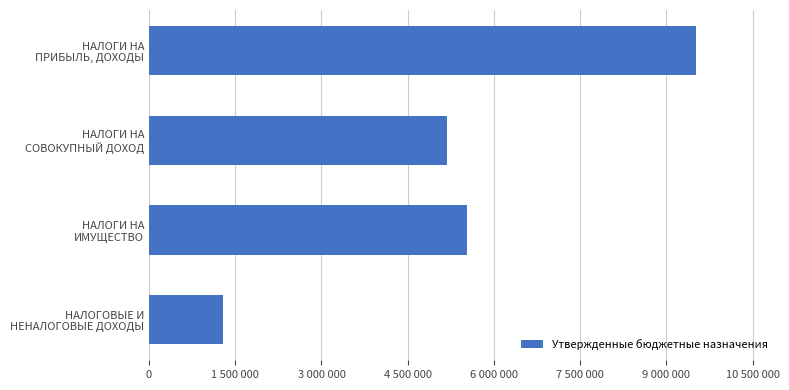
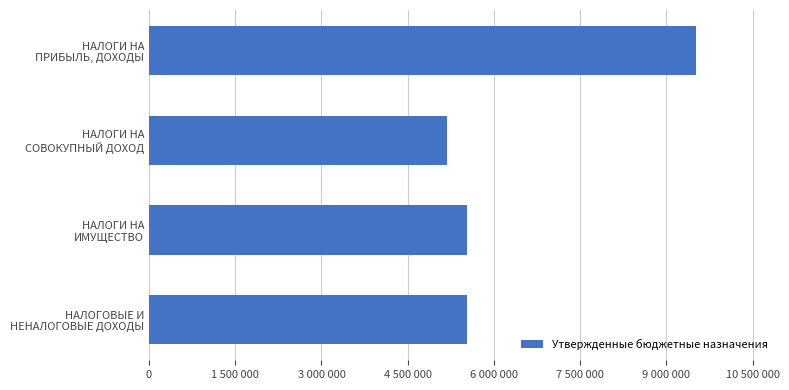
НАЛОГОВЫЕ И НЕНАЛОГОВЫЕ ДОХОДЫ: 1300000 -> 5500000
